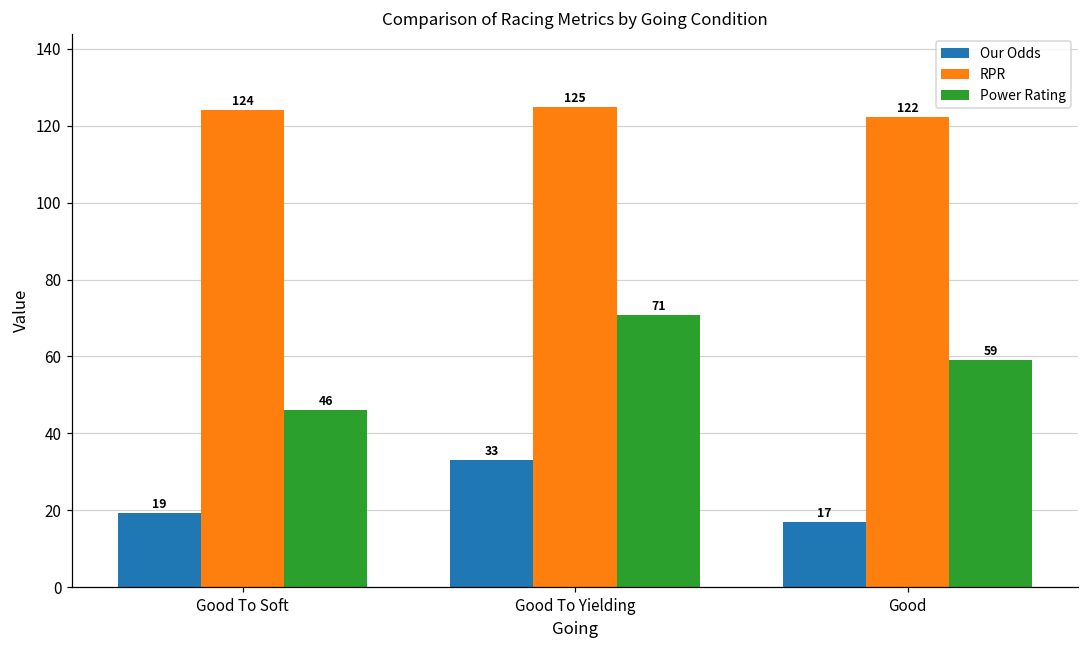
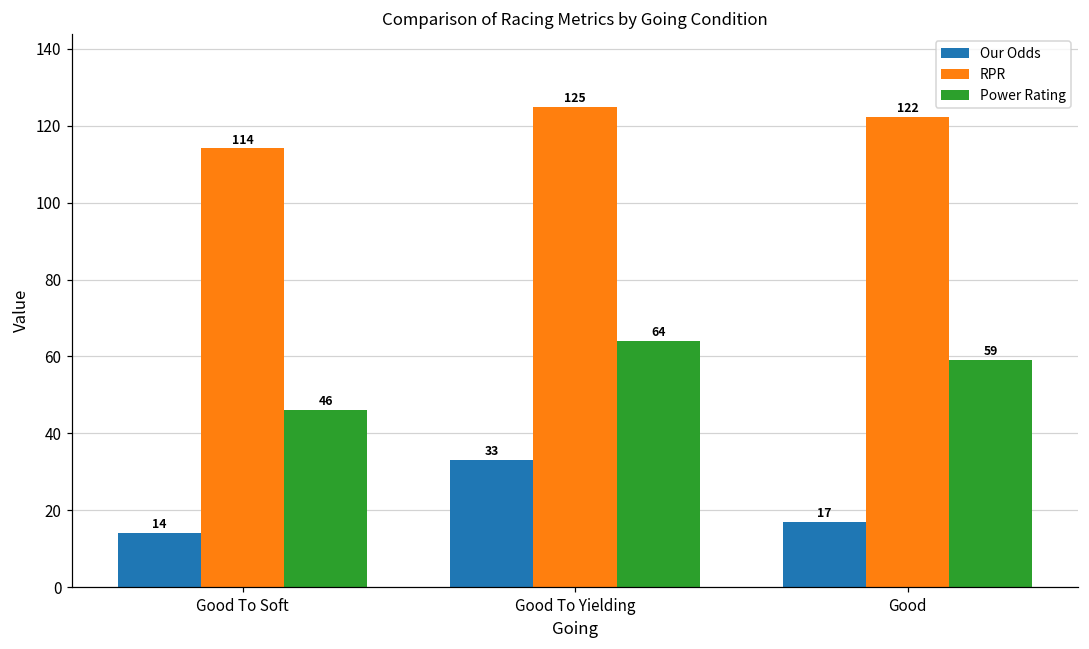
Our Odds, Good To Soft: 19 -> 14
RPR, Good To Soft: 124 -> 114
Power Rating, Good To Yielding: 71 -> 64
